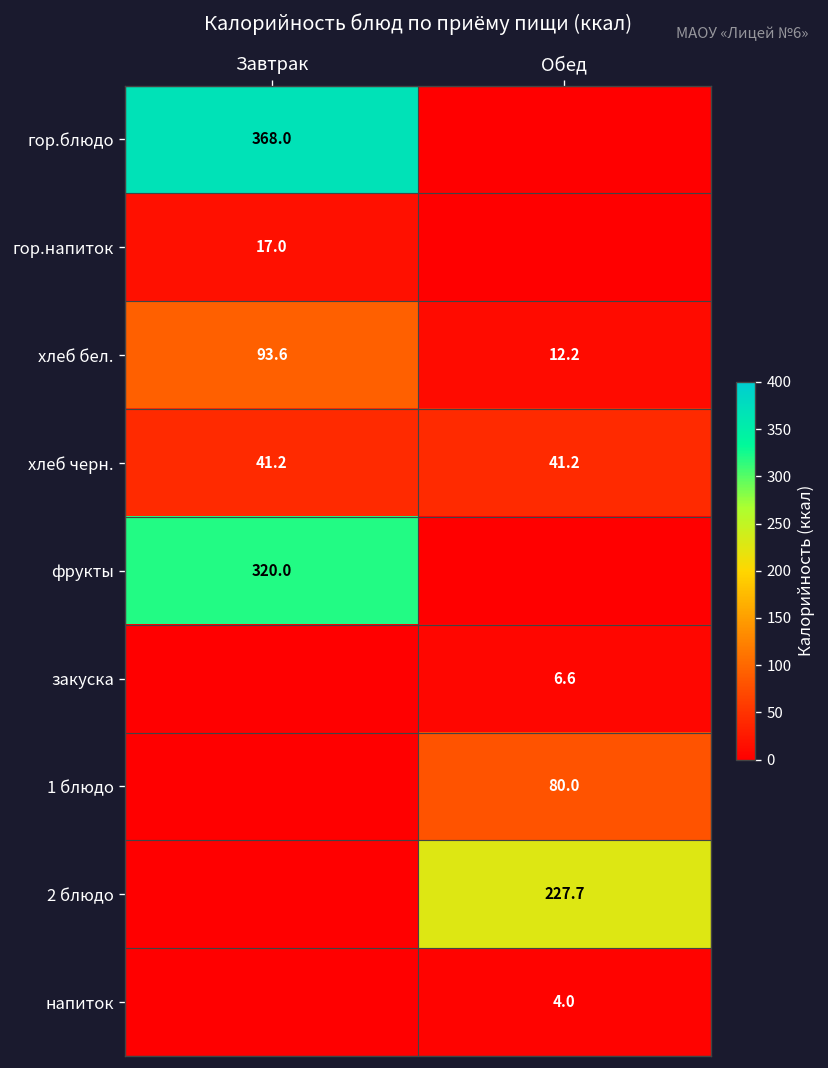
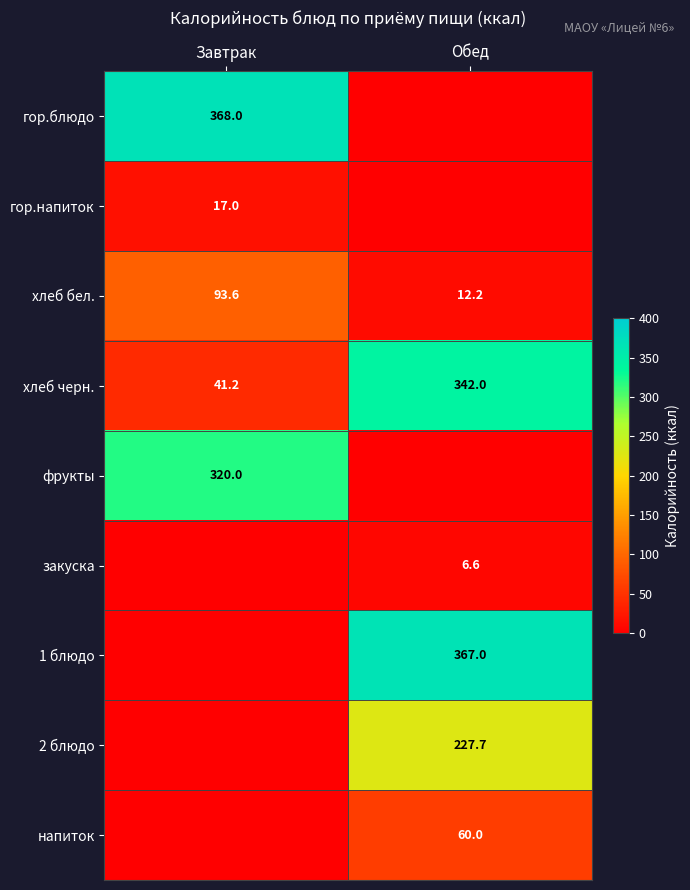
хлеб черн., Обед: 41.2 -> 342.0
1 блюдо, Обед: 80.0 -> 367.0
напиток, Обед: 4.0 -> 60.0
